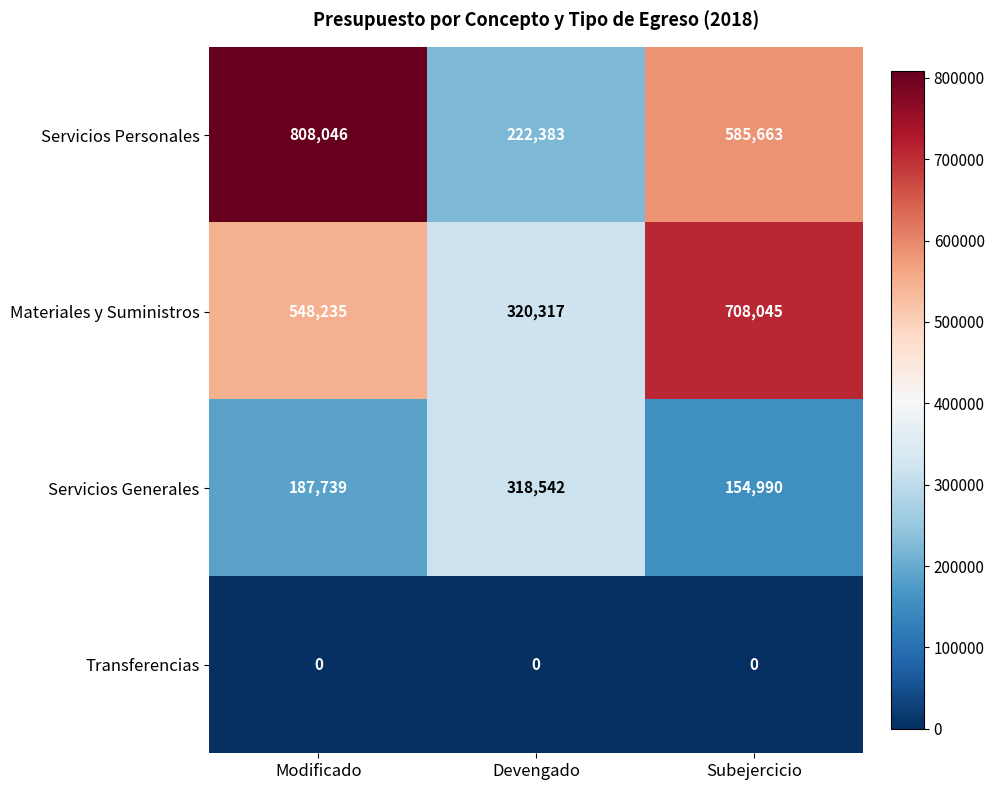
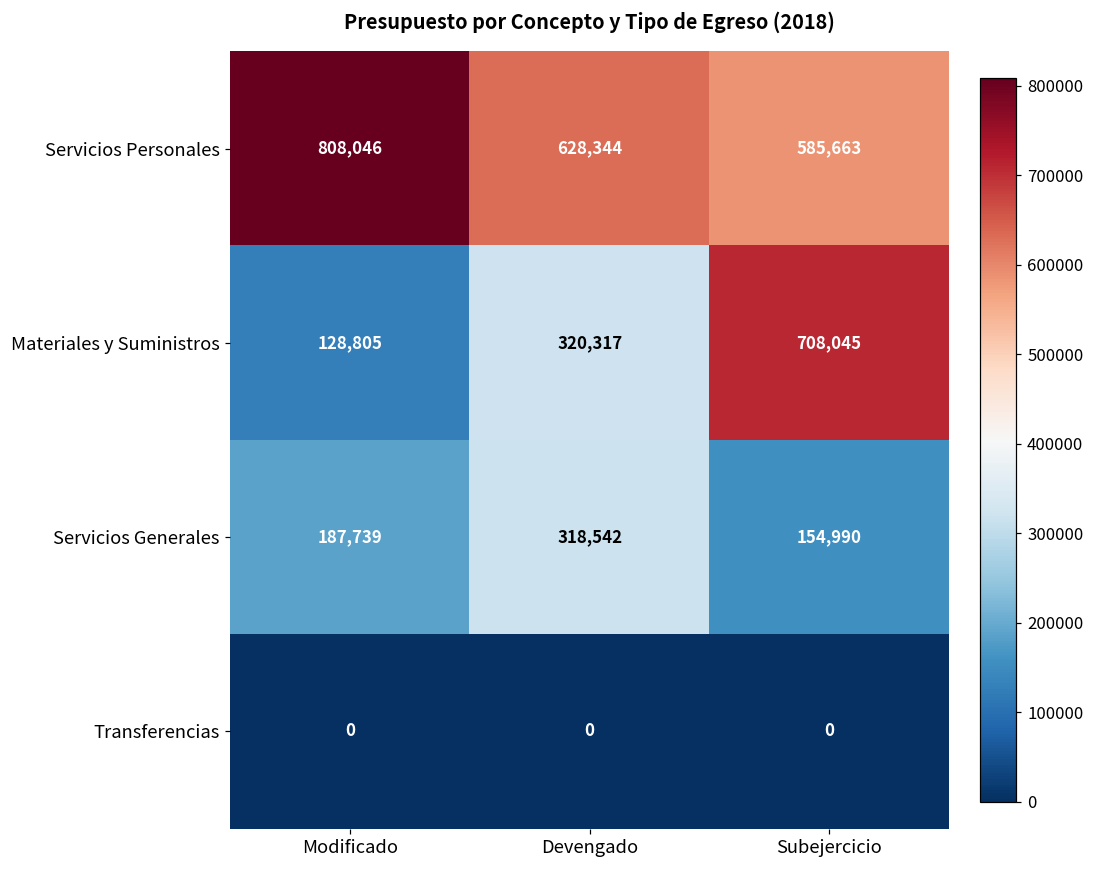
Servicios Personales, Devengado: 222,383 -> 628,344
Materiales y Suministros, Modificado: 548,235 -> 128,805
